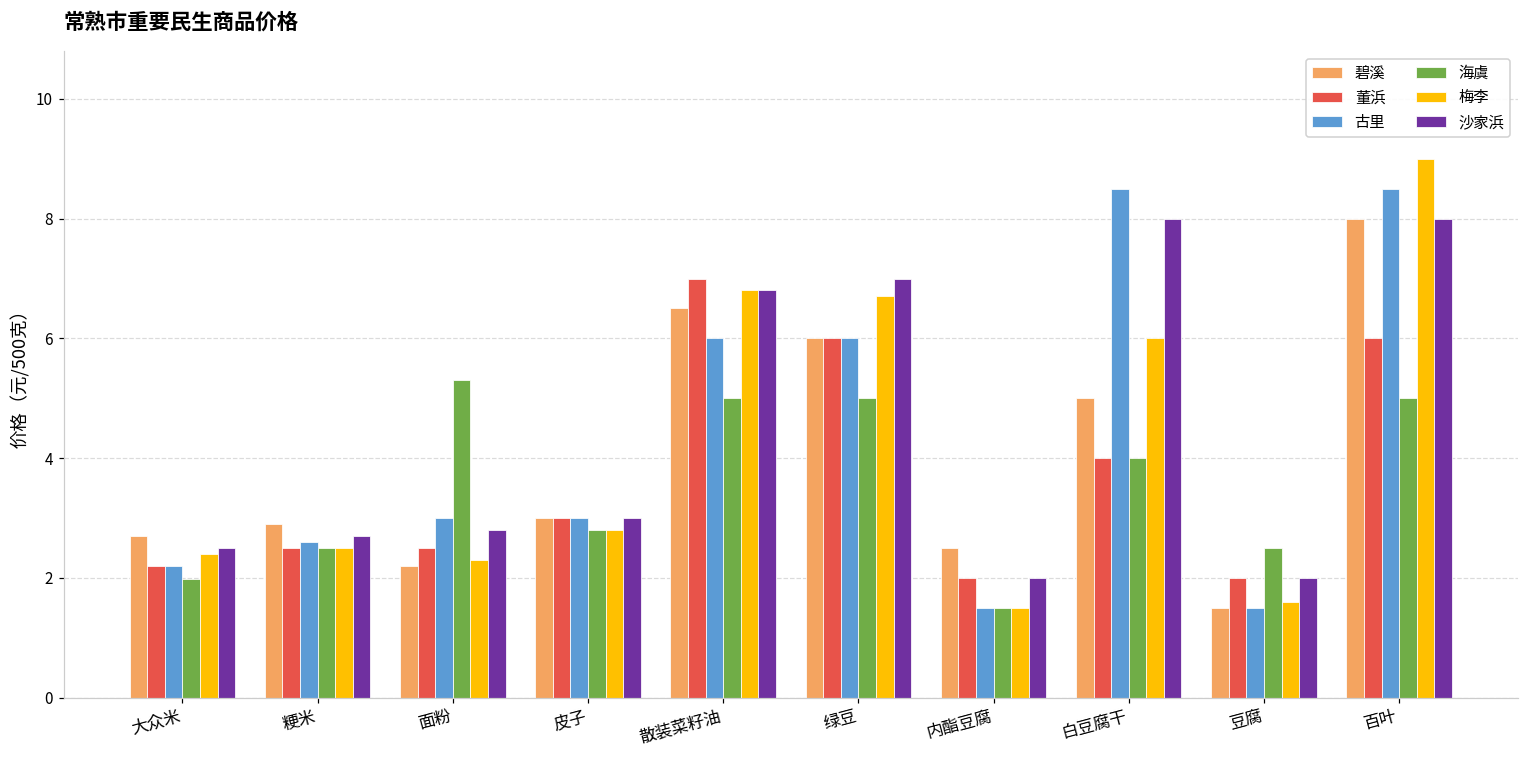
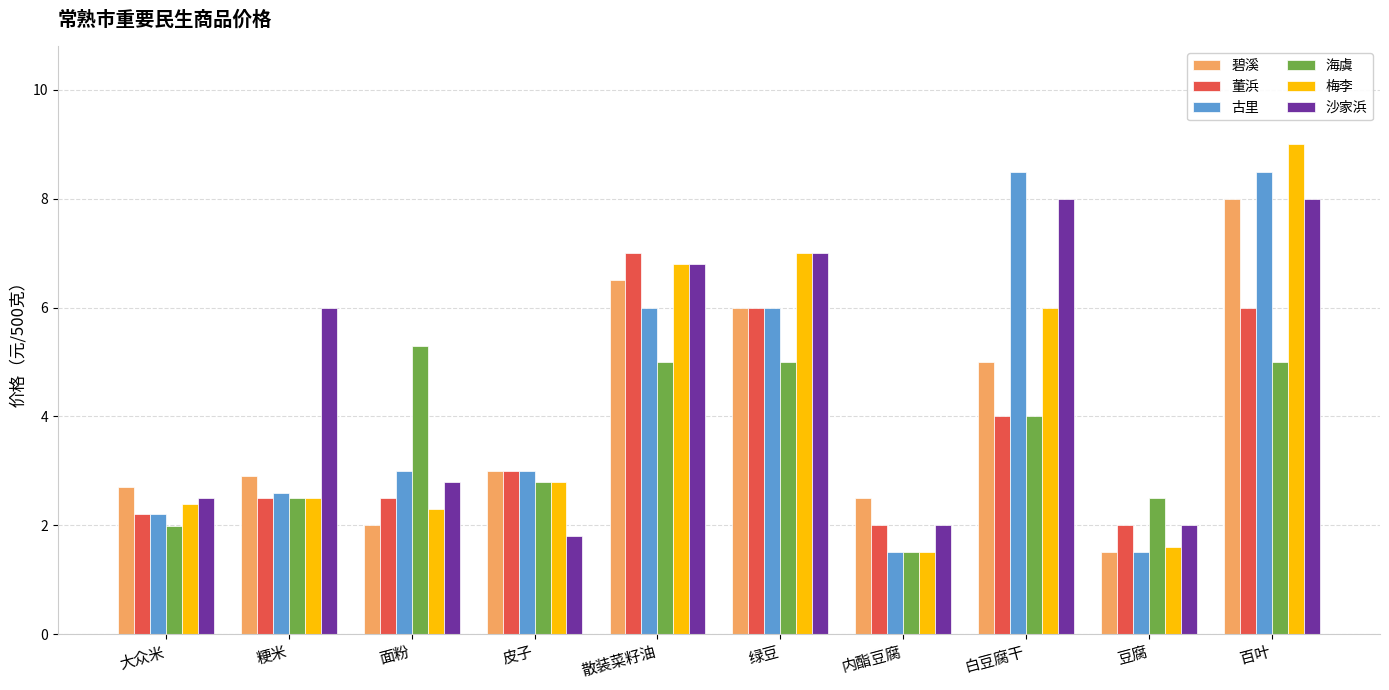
沙家浜, 粳米: 2.7 -> 6.0
碧溪, 面粉: 2.2 -> 2.0
沙家浜, 皮子: 3.0 -> 1.8
梅李, 绿豆: 6.7 -> 7.0
